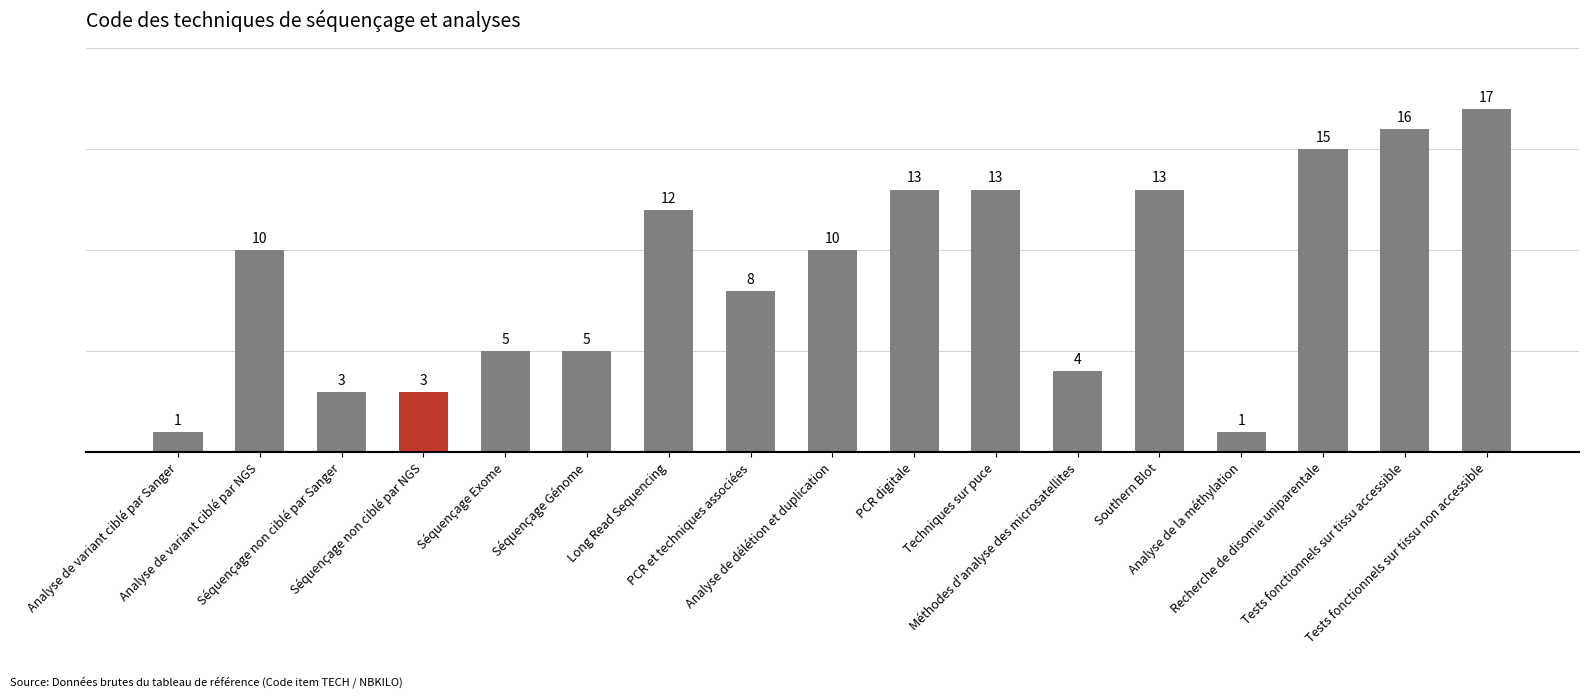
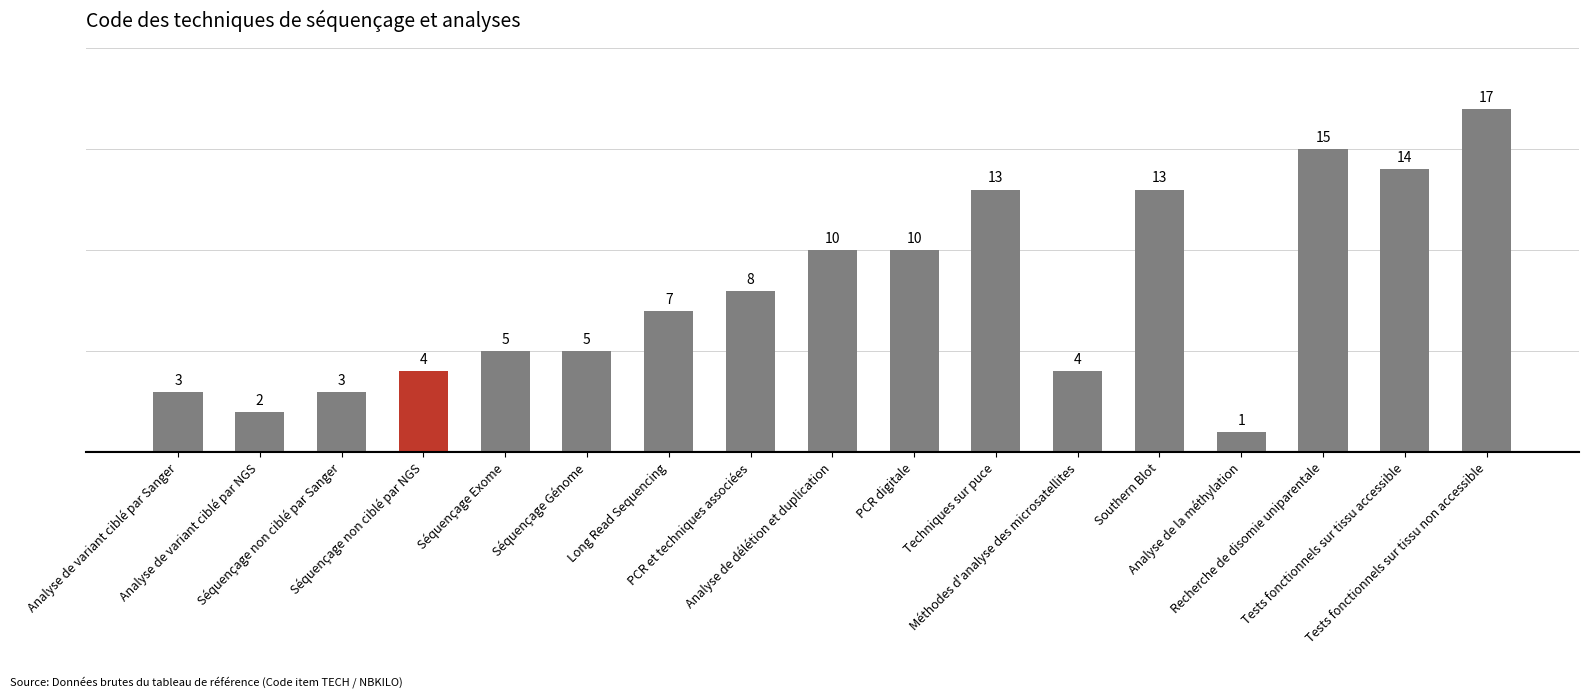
Analyse de variant ciblé par Sanger: 1 -> 3
Analyse de variant ciblé par NGS: 10 -> 2
Séquençage non ciblé par NGS: 3 -> 4
Long Read Sequencing: 12 -> 7
PCR digitale: 13 -> 10
Tests fonctionnels sur tissu accessible: 16 -> 14
